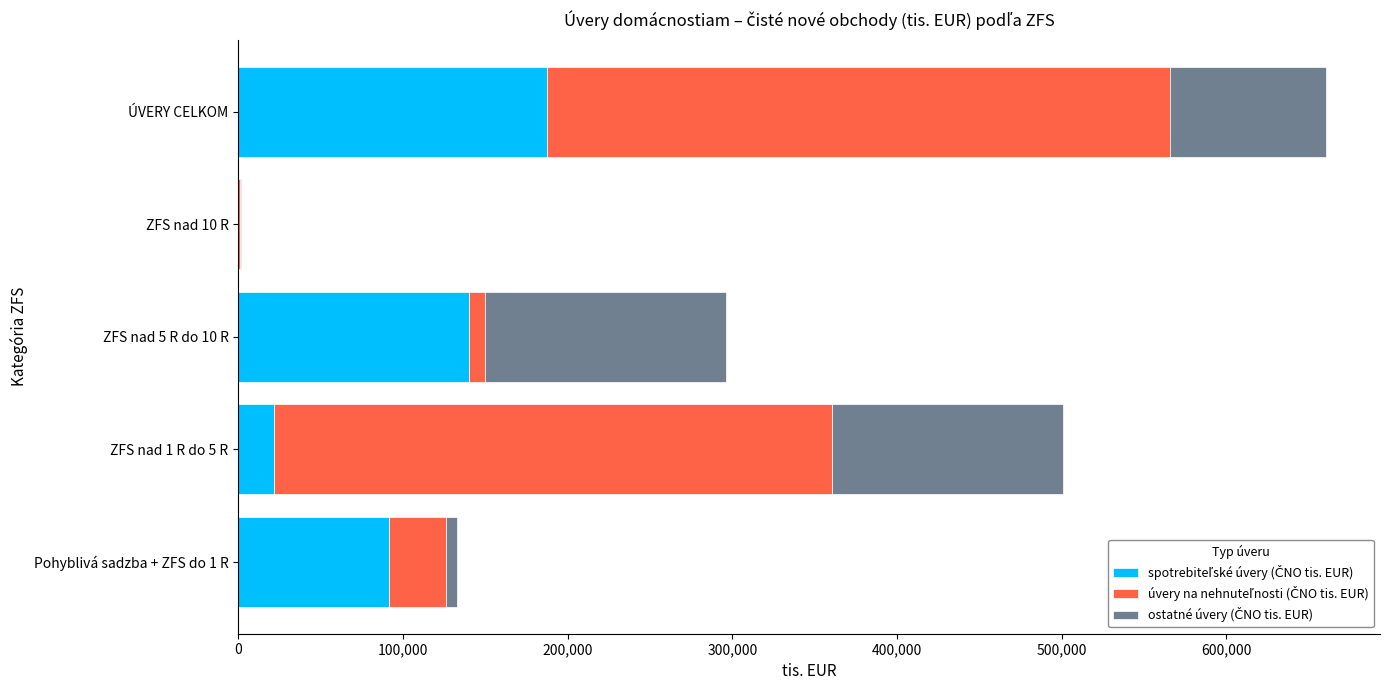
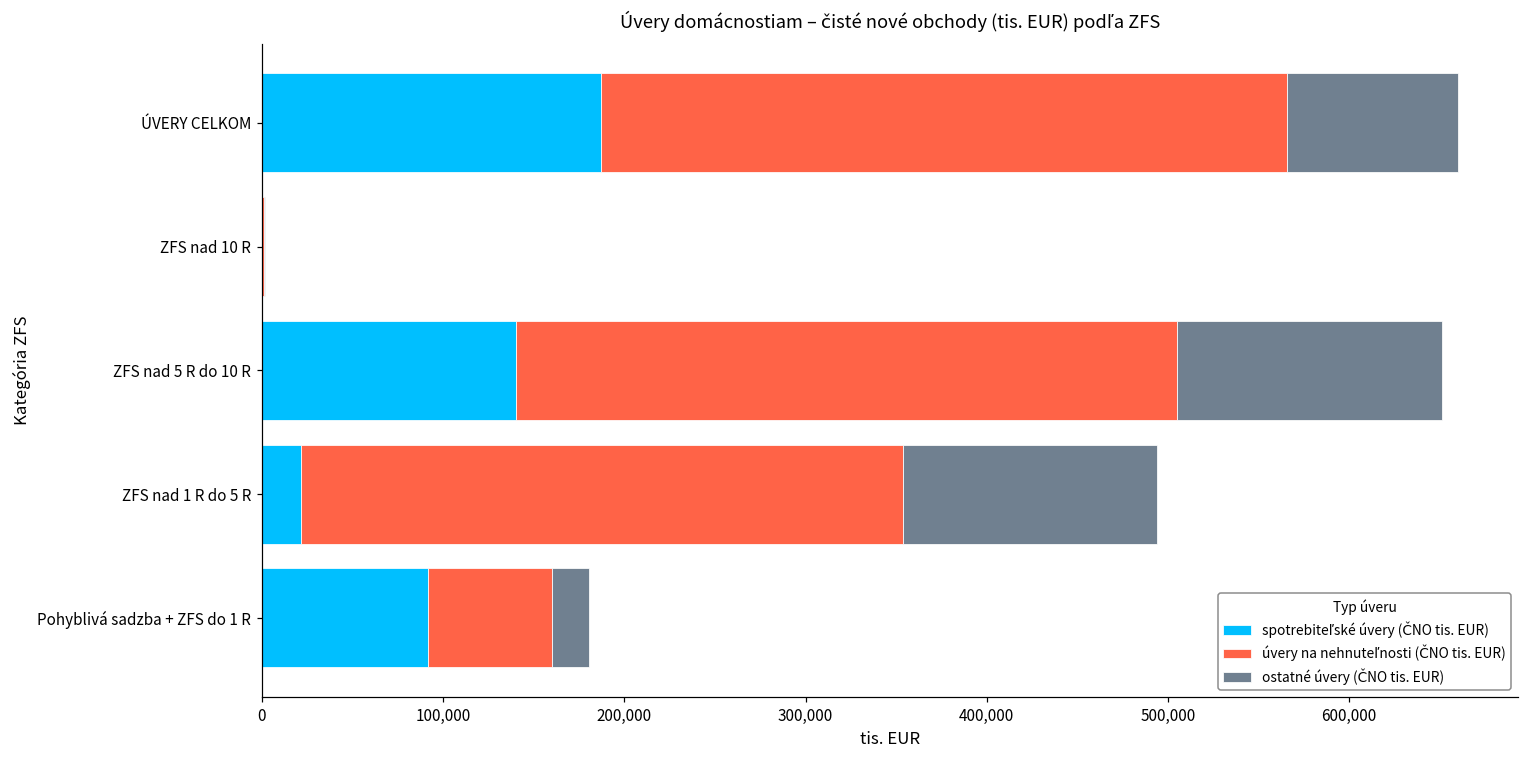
úvery na nehnuteľnosti (ČNO tis. EUR), ZFS nad 5 R do 10 R: 10,000 -> 365,000
úvery na nehnuteľnosti (ČNO tis. EUR), ZFS nad 1 R do 5 R: 339,000 -> 332,000
úvery na nehnuteľnosti (ČNO tis. EUR), Pohyblivá sadzba + ZFS do 1 R: 35,000 -> 68,000
ostatné úvery (ČNO tis. EUR), Pohyblivá sadzba + ZFS do 1 R: 6,000 -> 21,000
